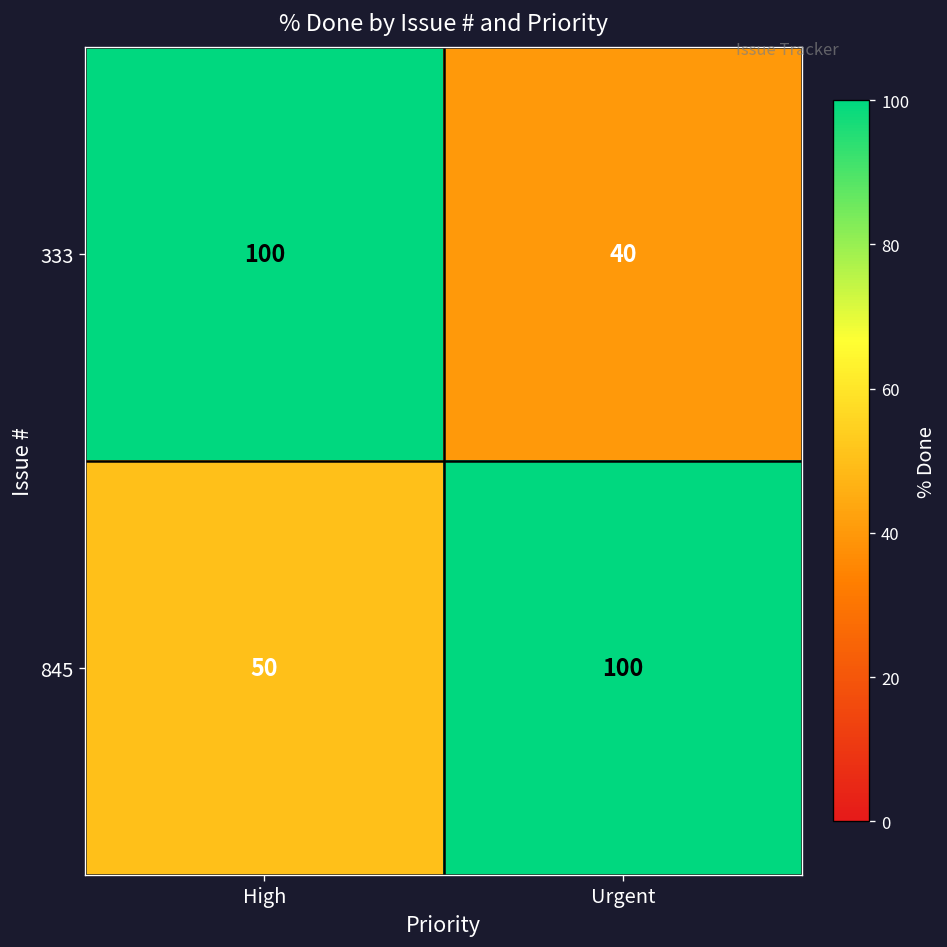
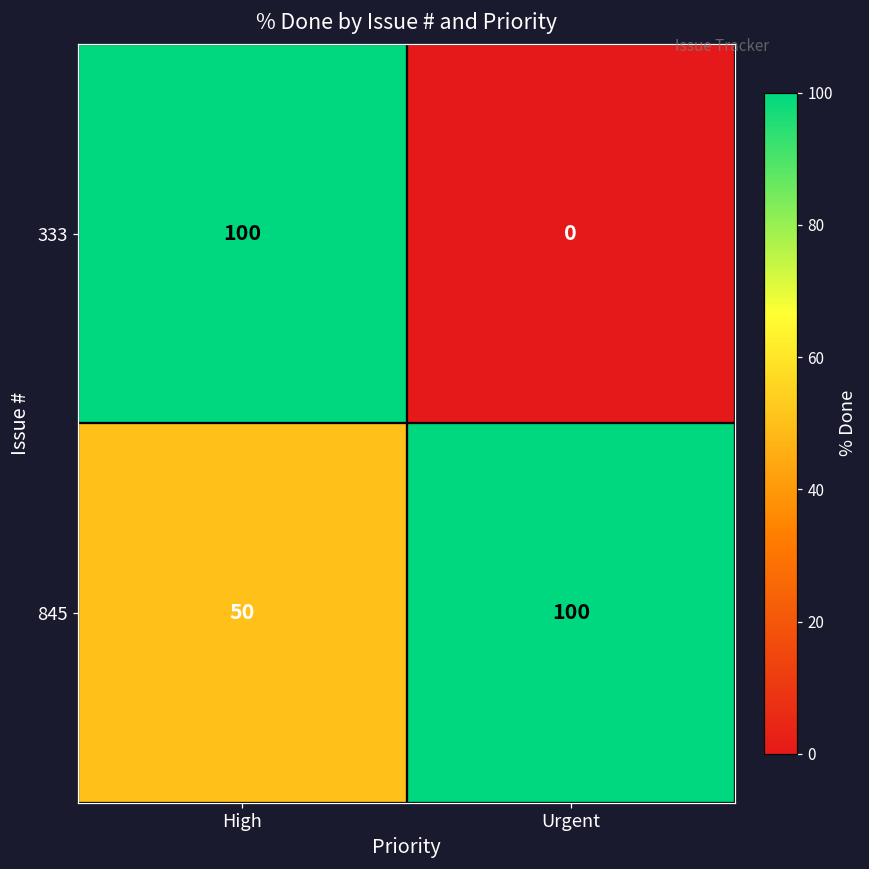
333, Urgent: 40 -> 0
